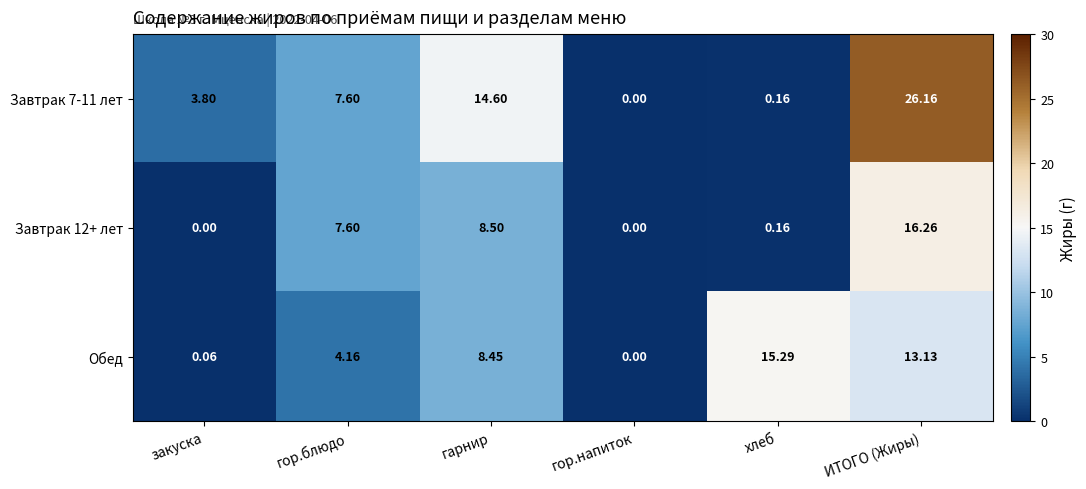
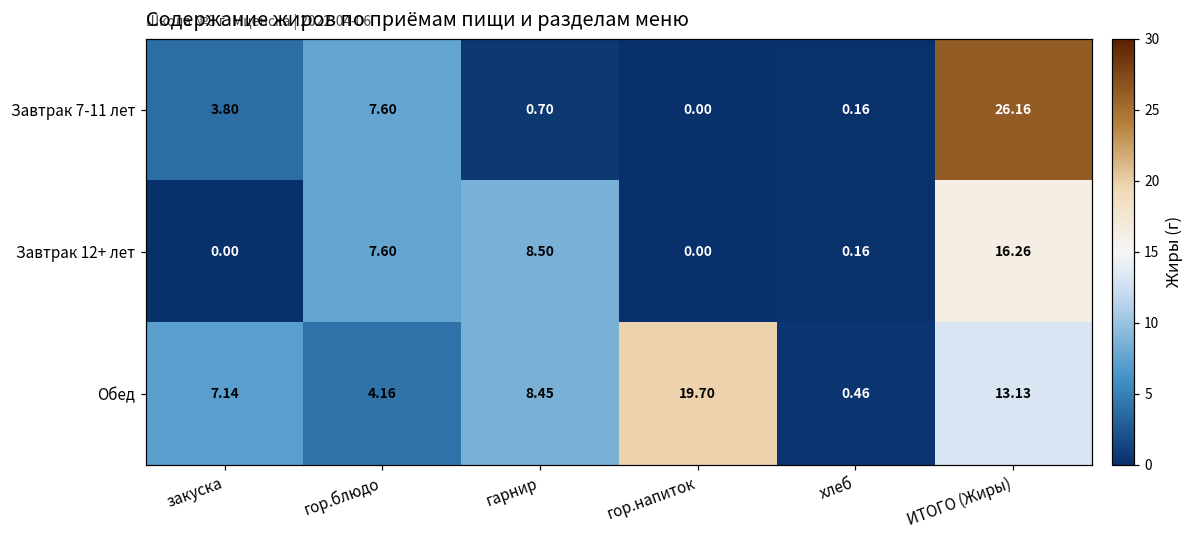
Завтрак 7-11 лет, гарнир: 14.60 -> 0.70
Обед, закуска: 0.06 -> 7.14
Обед, гор.напиток: 0.00 -> 19.70
Обед, хлеб: 15.29 -> 0.46
